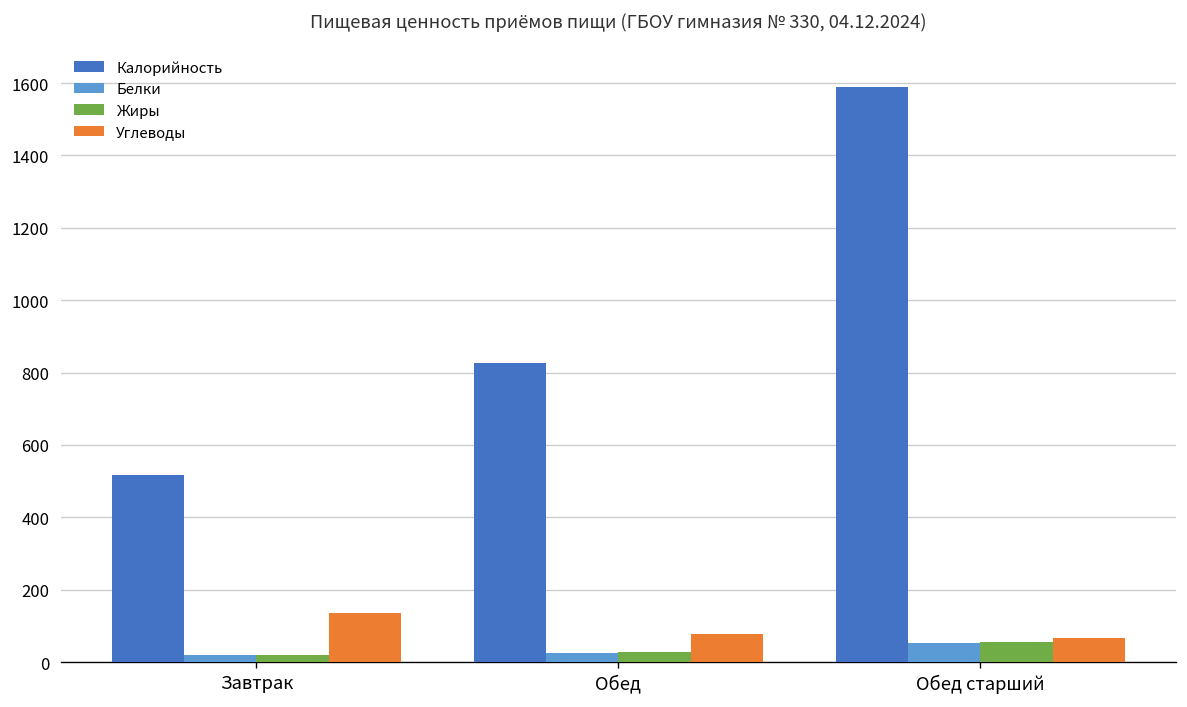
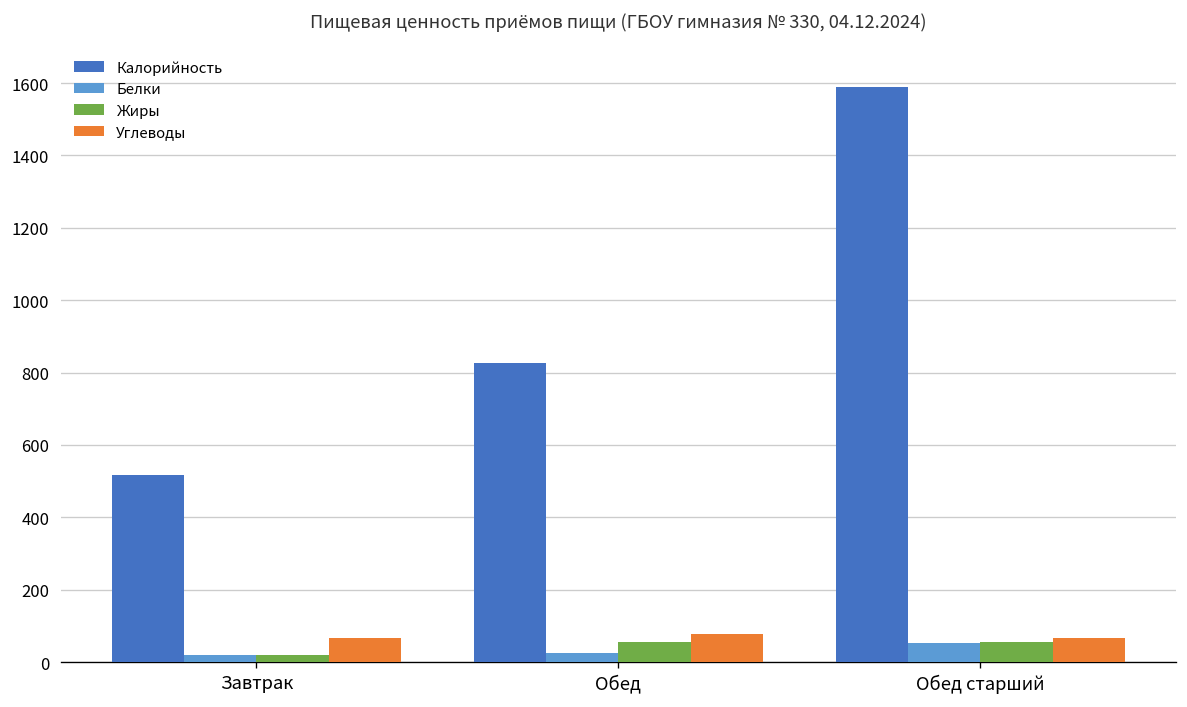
Углеводы, Завтрак: 140 -> 70
Жиры, Обед: 30 -> 60
